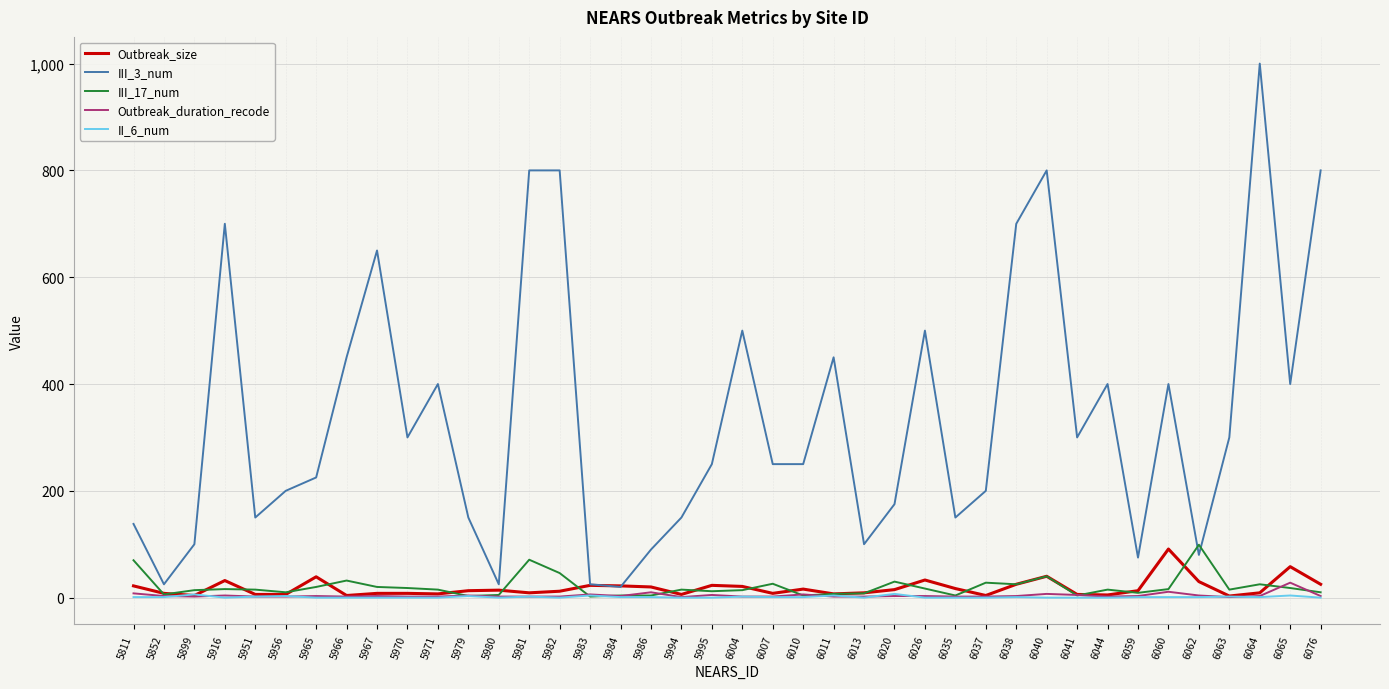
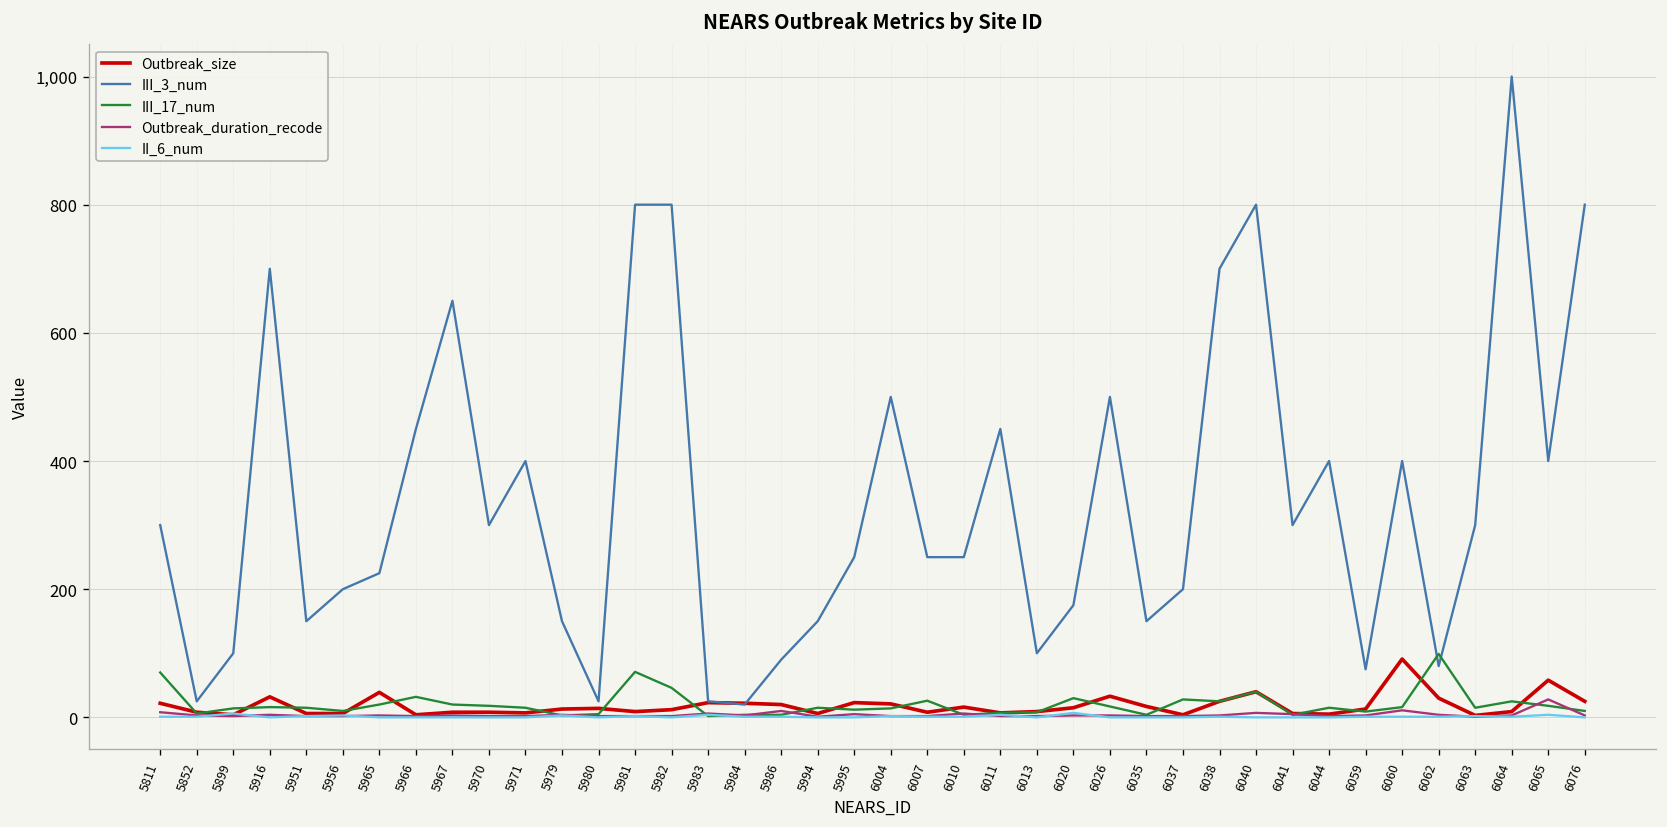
III_3_num, 5811: 140 -> 300
